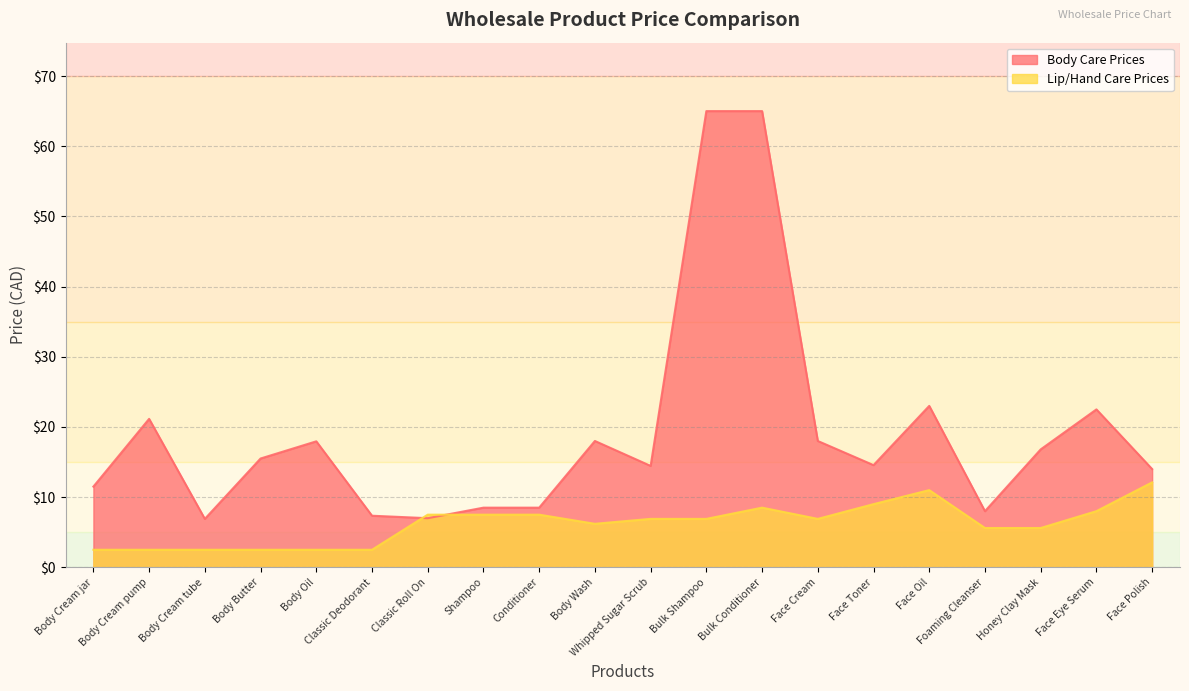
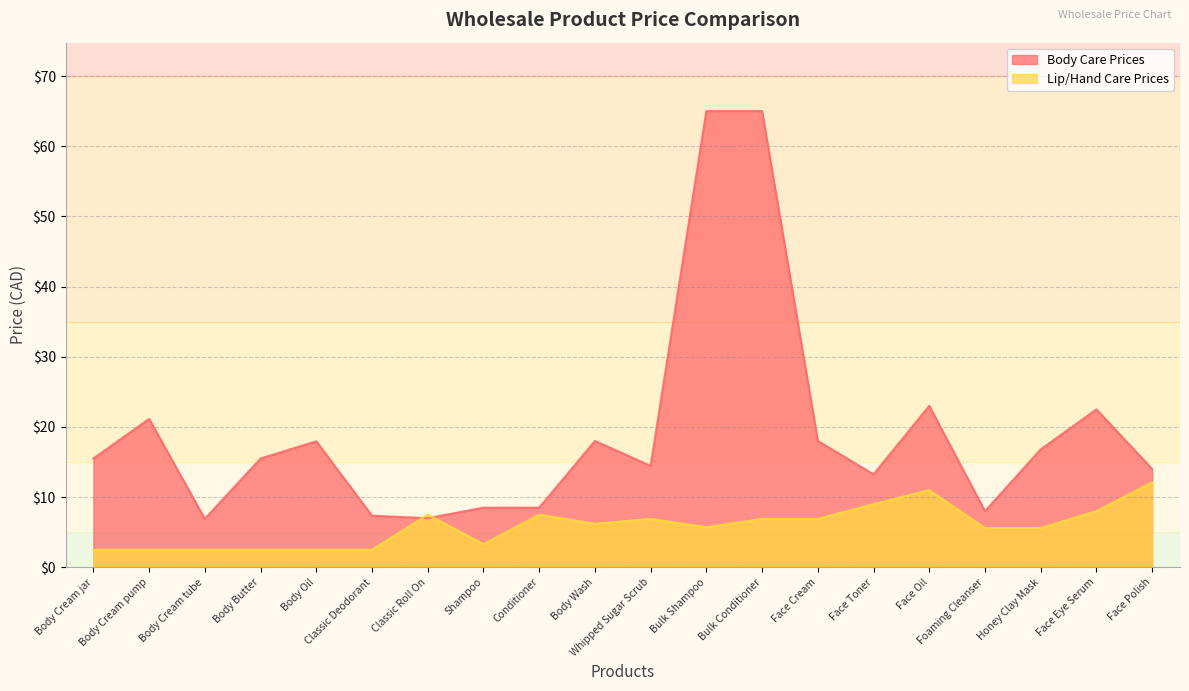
Body Care Prices, Body Cream jar: $12 -> $16
Lip/Hand Care Prices, Shampoo: $8 -> $3
Lip/Hand Care Prices, Bulk Shampoo: $7 -> $6
Lip/Hand Care Prices, Bulk Conditioner: $9 -> $7
Body Care Prices, Face Toner: $15 -> $13
